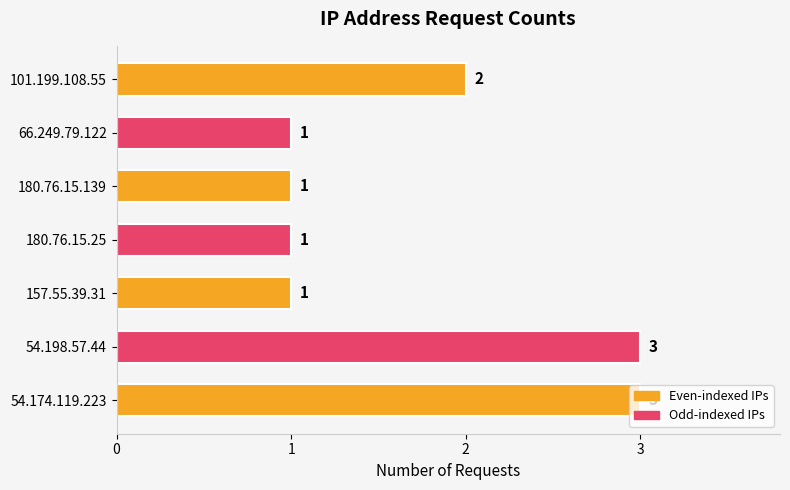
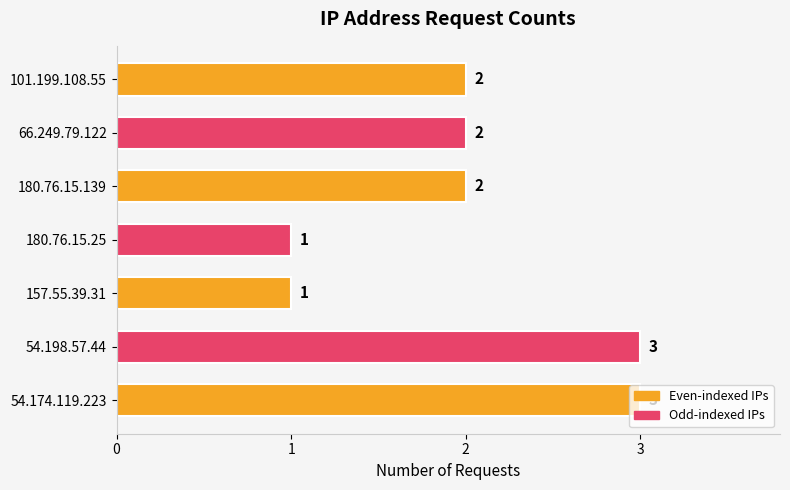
66.249.79.122: 1 -> 2
180.76.15.139: 1 -> 2
